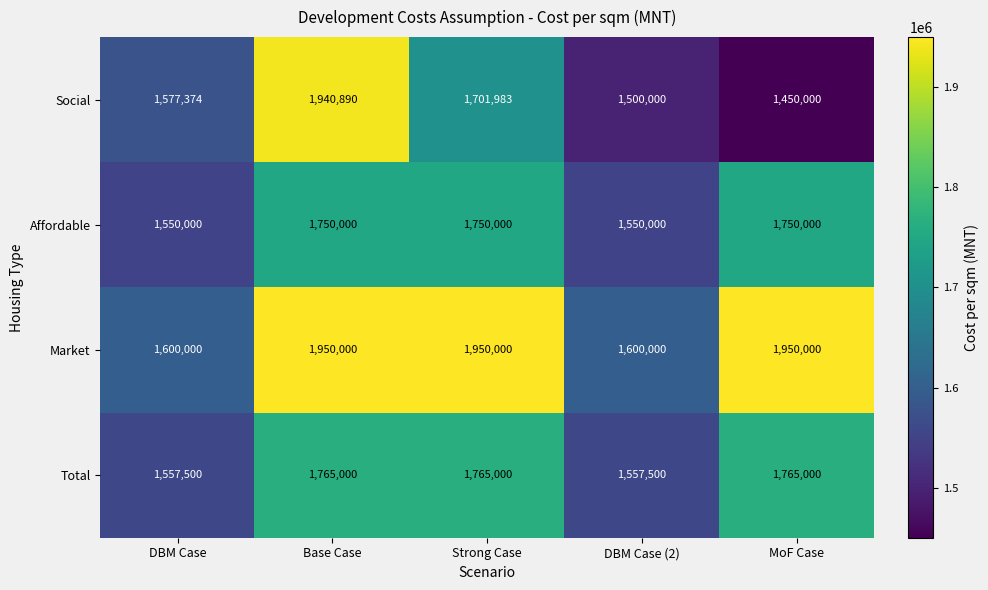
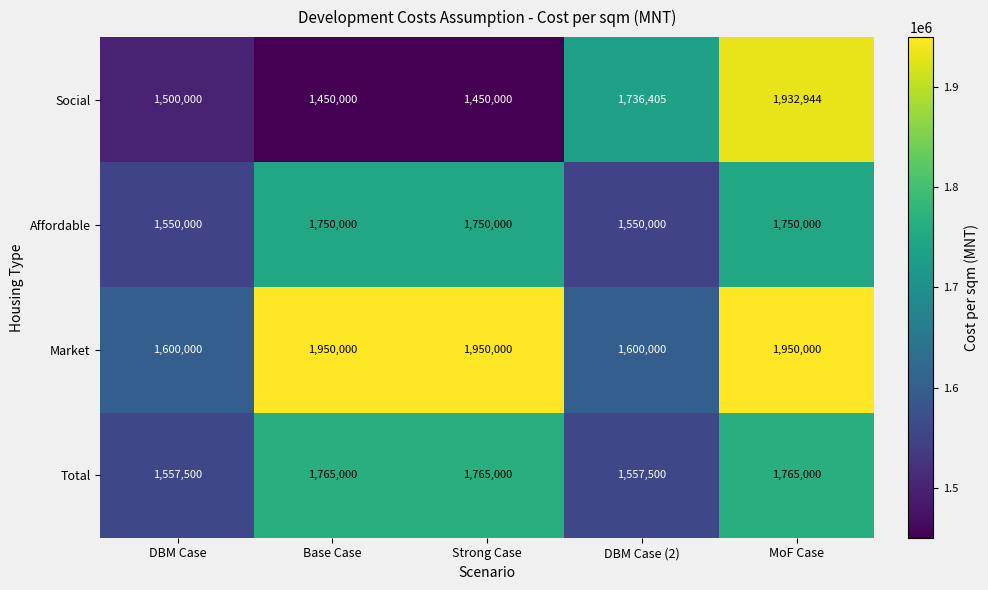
Social, DBM Case: 1,577,374 -> 1,500,000
Social, Base Case: 1,940,890 -> 1,450,000
Social, Strong Case: 1,701,983 -> 1,450,000
Social, DBM Case (2): 1,500,000 -> 1,736,405
Social, MoF Case: 1,450,000 -> 1,932,944
